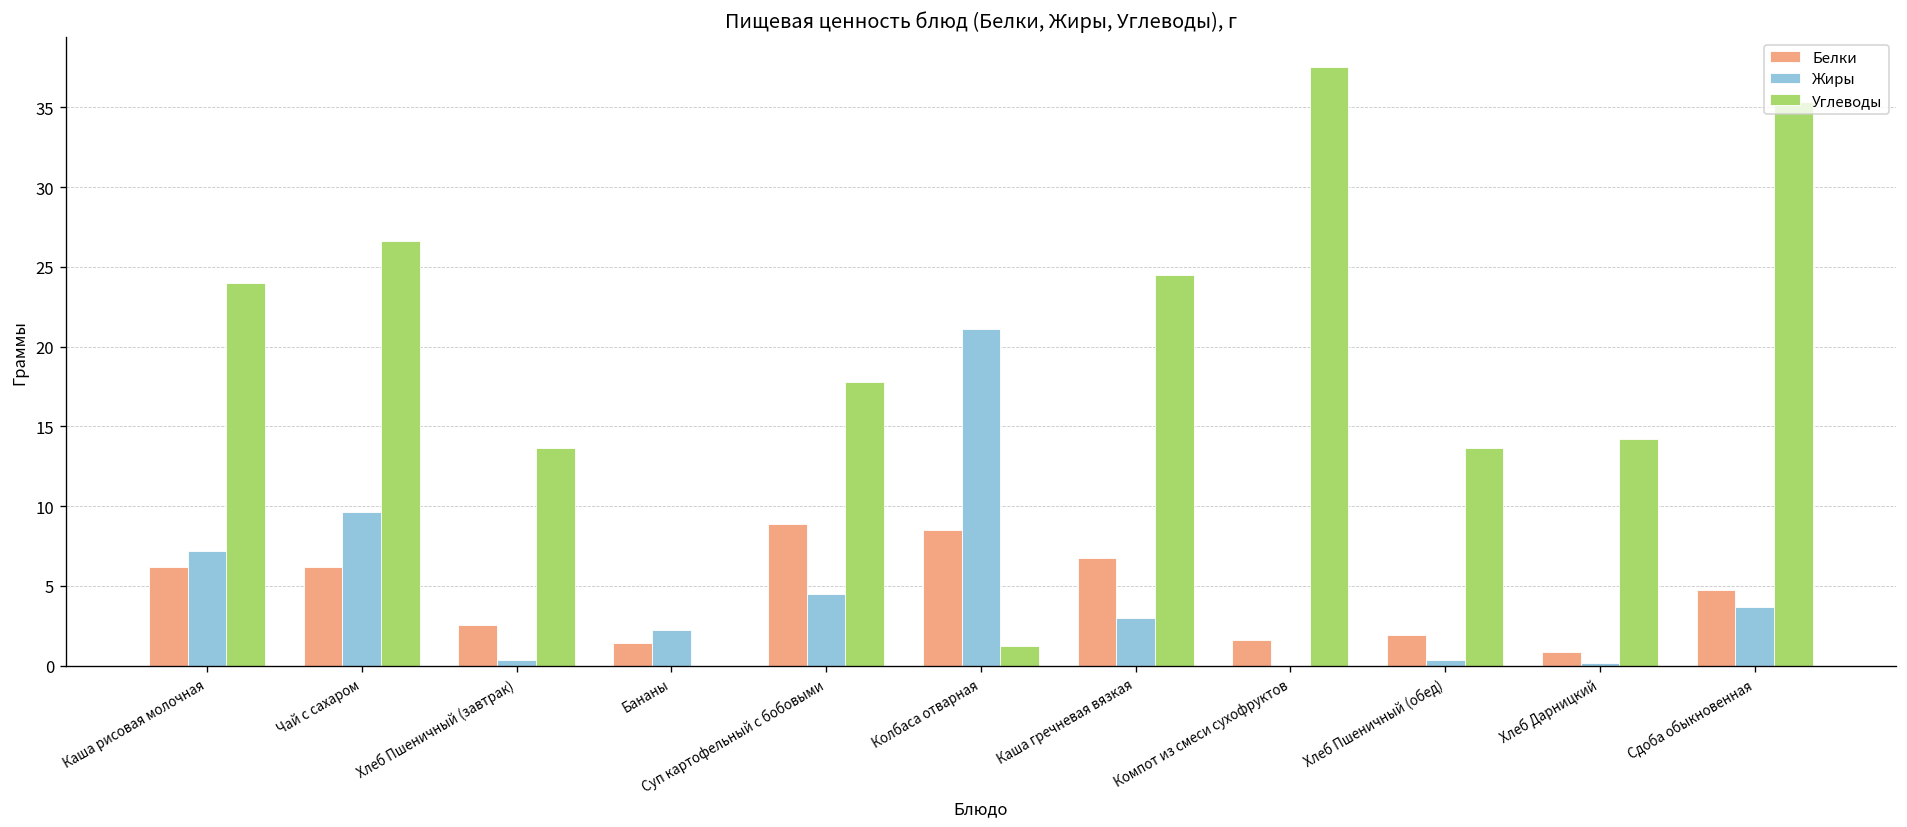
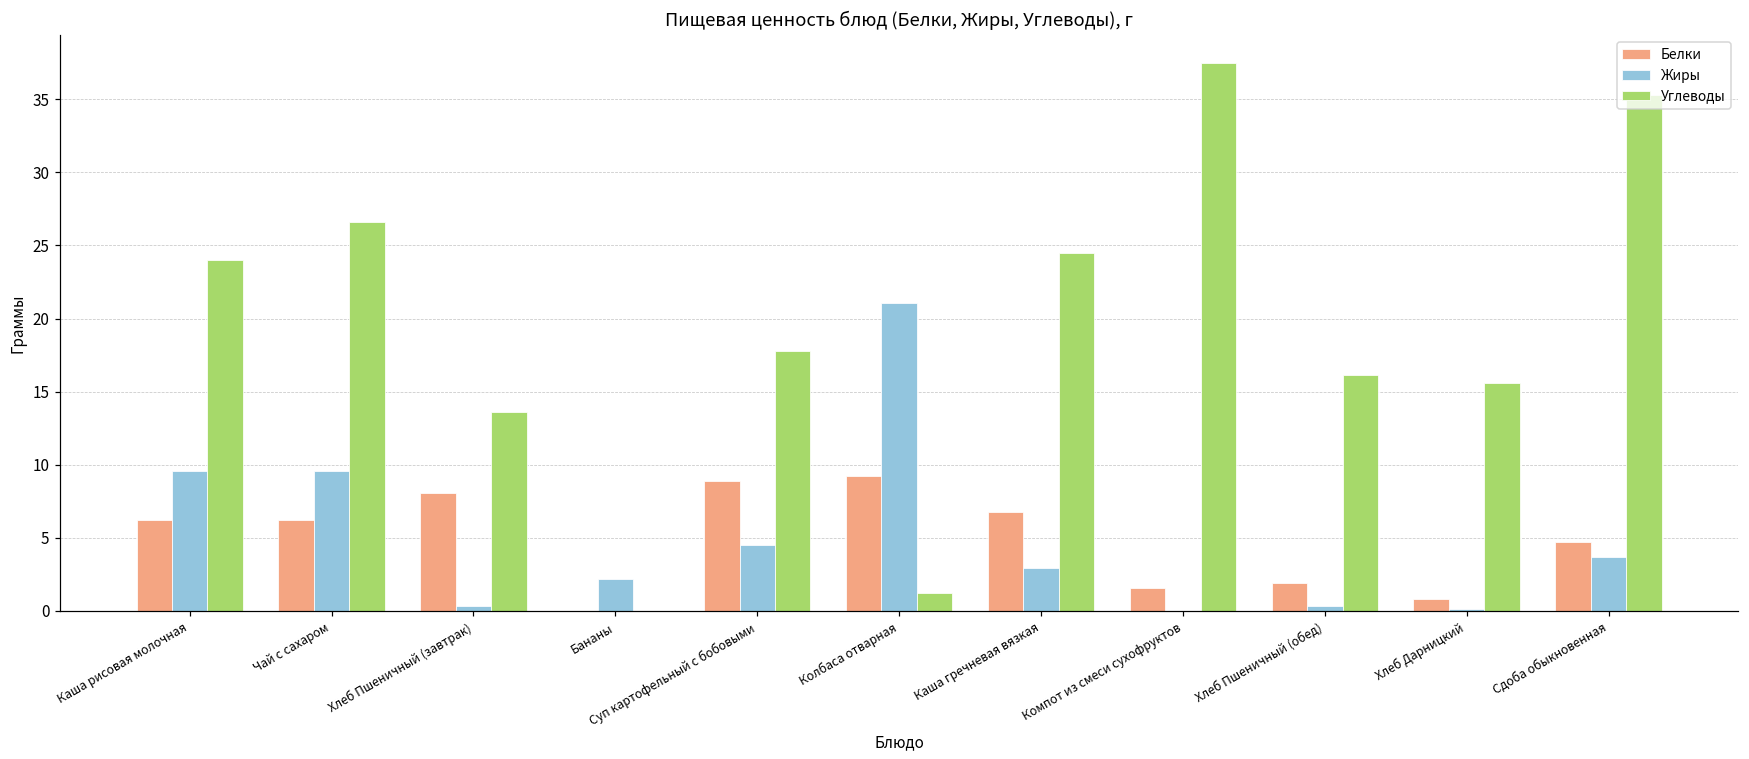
Жиры, Каша рисовая молочная: 7.2 -> 9.6
Белки, Хлеб Пшеничный (завтрак): 2.5 -> 8.1
Белки, Бананы: 1.4 -> 0.0
Белки, Колбаса отварная: 8.5 -> 9.2
Углеводы, Хлеб Пшеничный (обед): 13.6 -> 16.2
Углеводы, Хлеб Дарницкий: 14.2 -> 15.6
